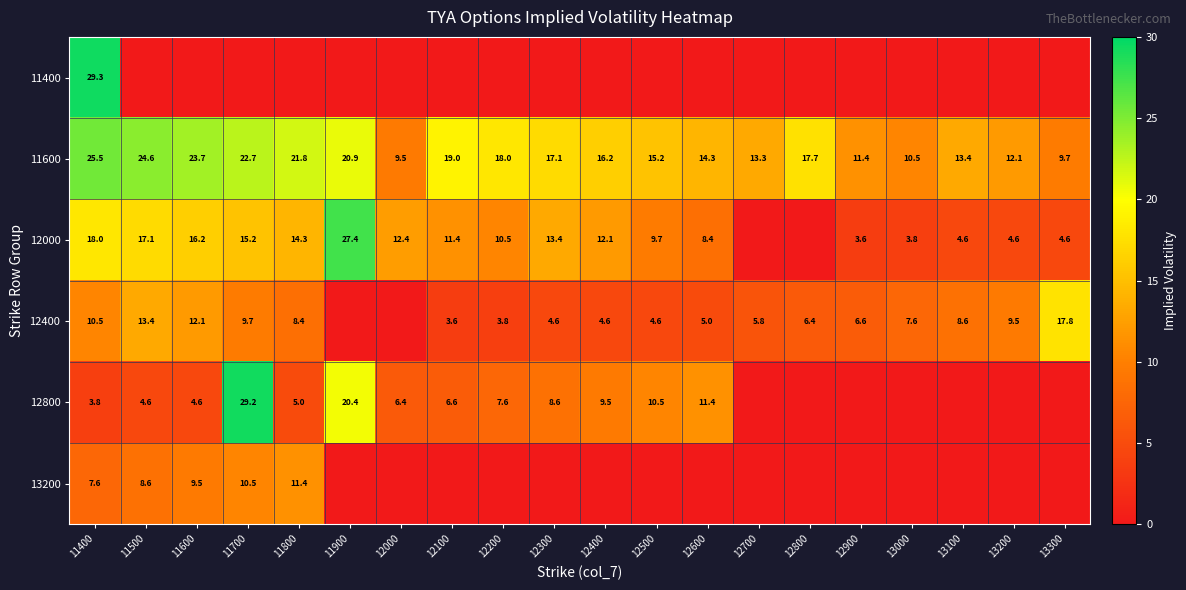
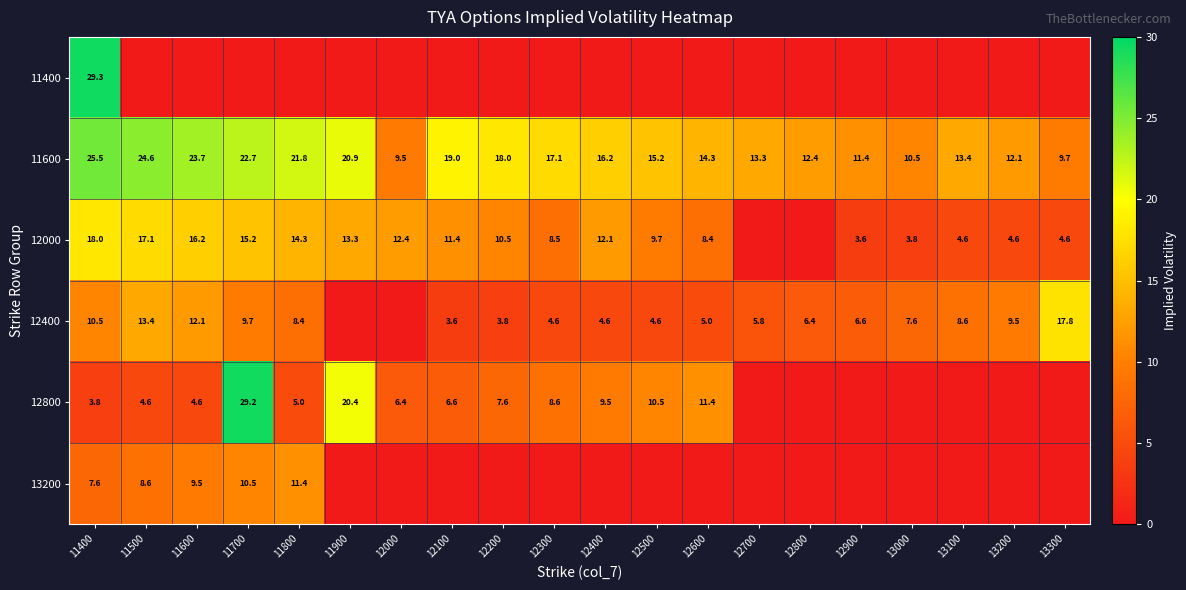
11600, 12800: 17.7 -> 12.4
12000, 11900: 27.4 -> 13.3
12000, 12300: 13.4 -> 8.5
